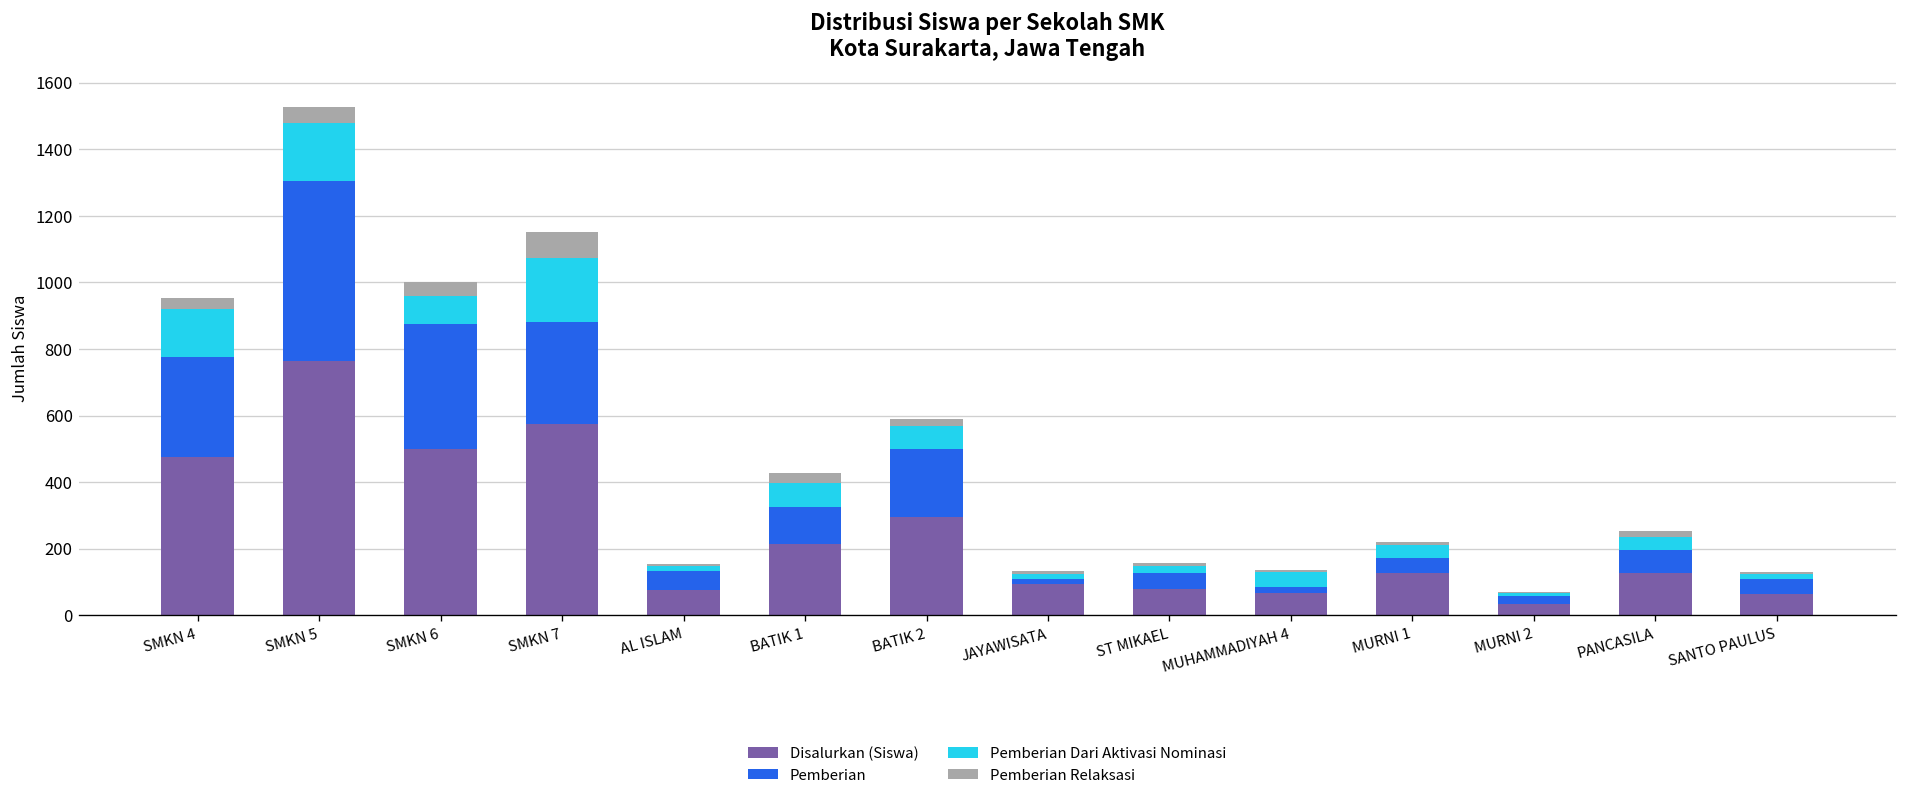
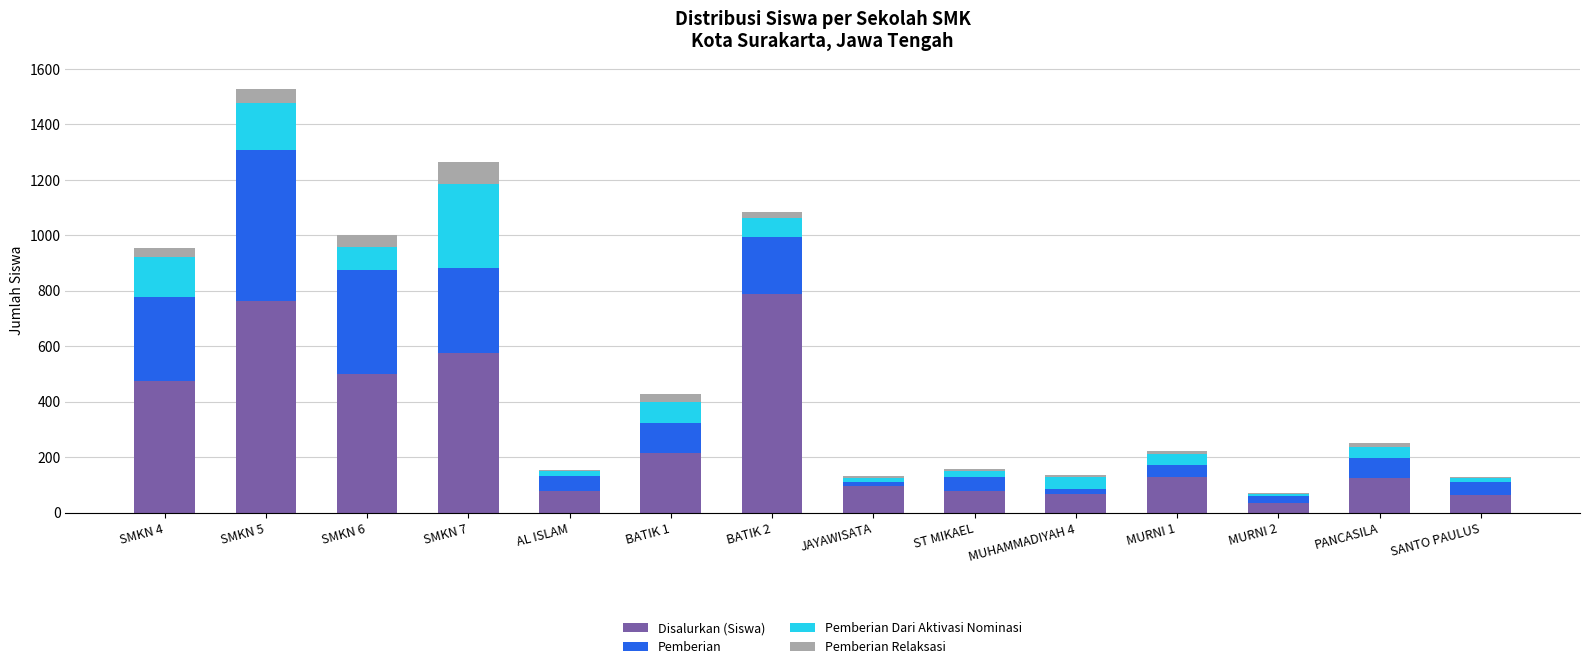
Pemberian Dari Aktivasi Nominasi, SMKN 7: 190 -> 300
Disalurkan (Siswa), BATIK 2: 300 -> 790
